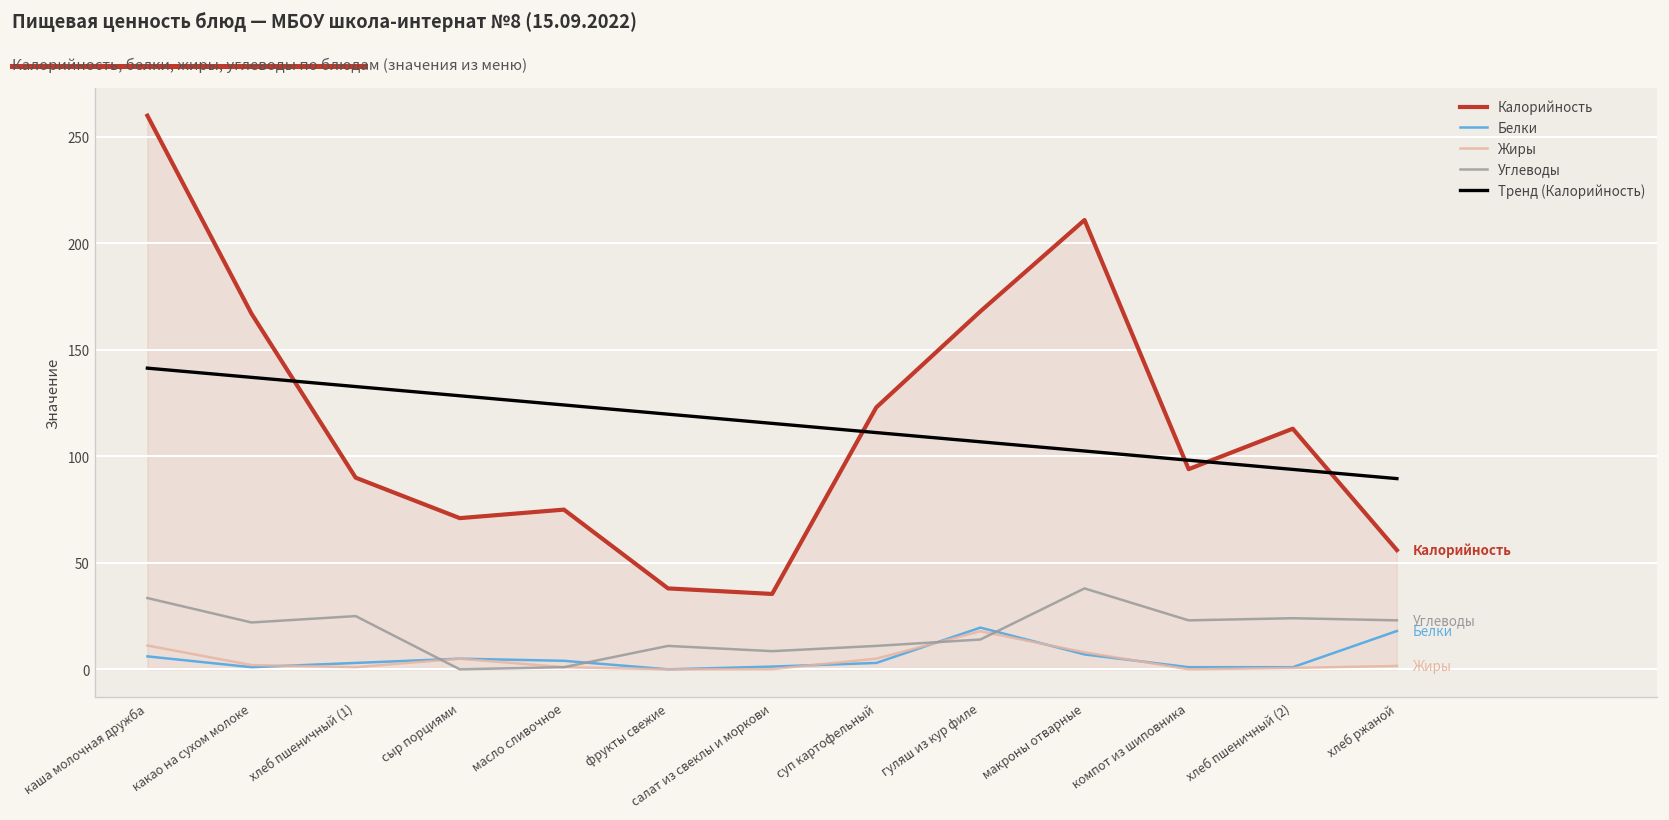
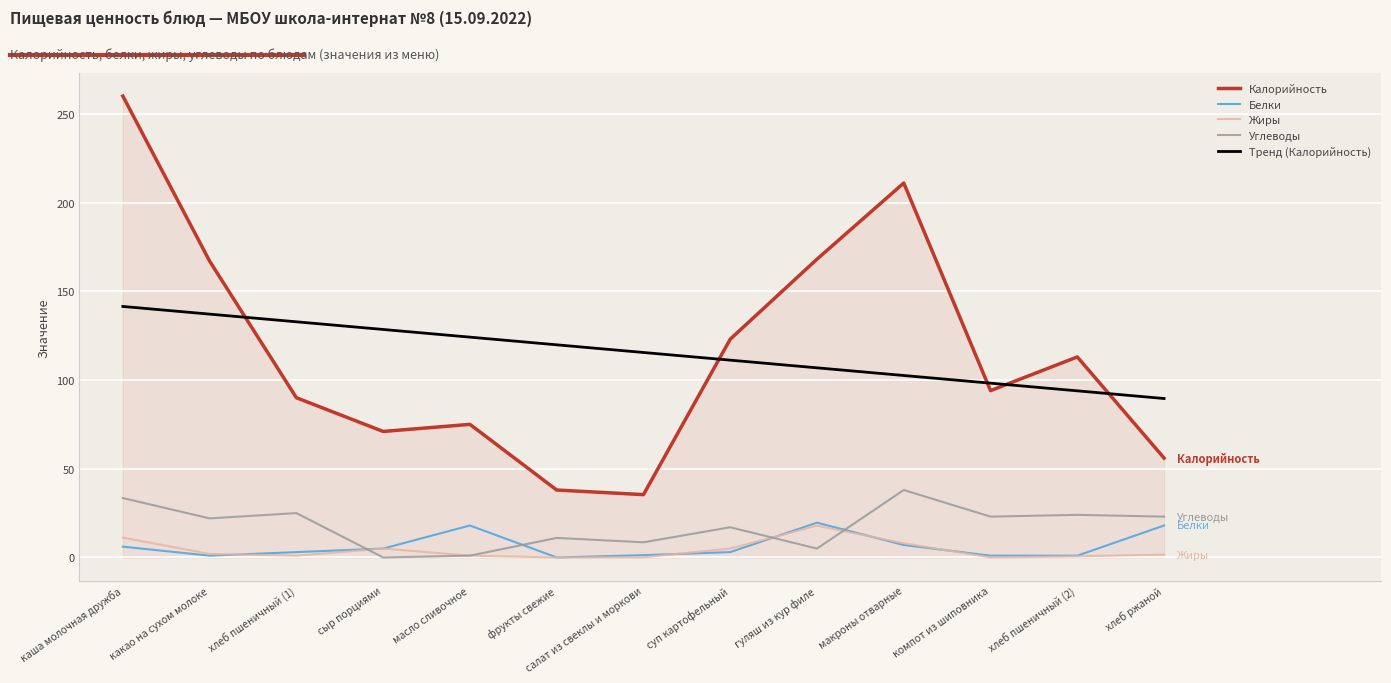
Белки, масло сливочное: 4 -> 18
Углеводы, суп картофельный: 11 -> 17
Углеводы, гуляш из кур филе: 14 -> 5
